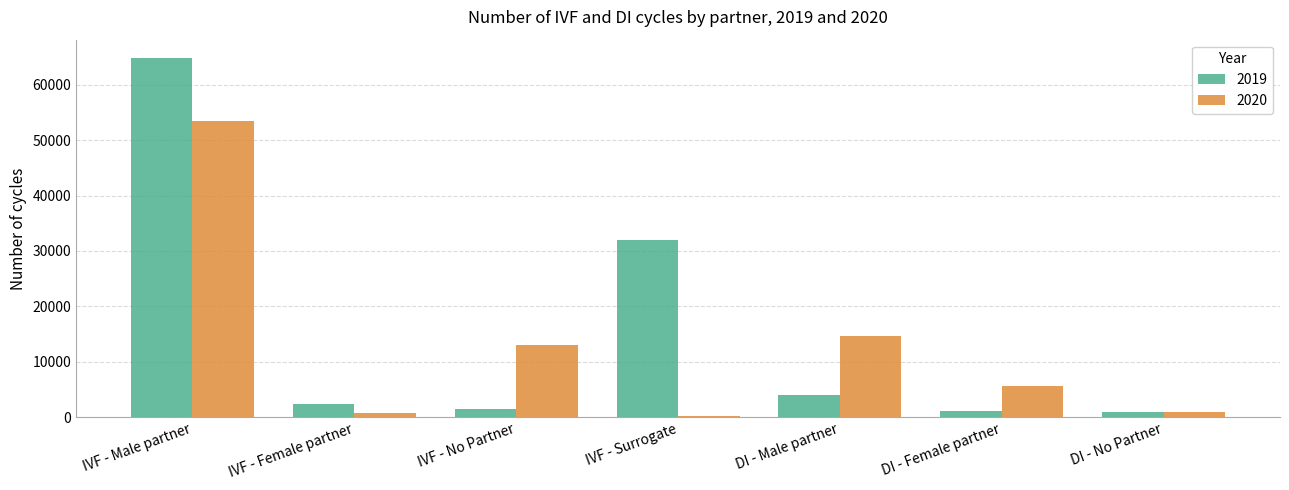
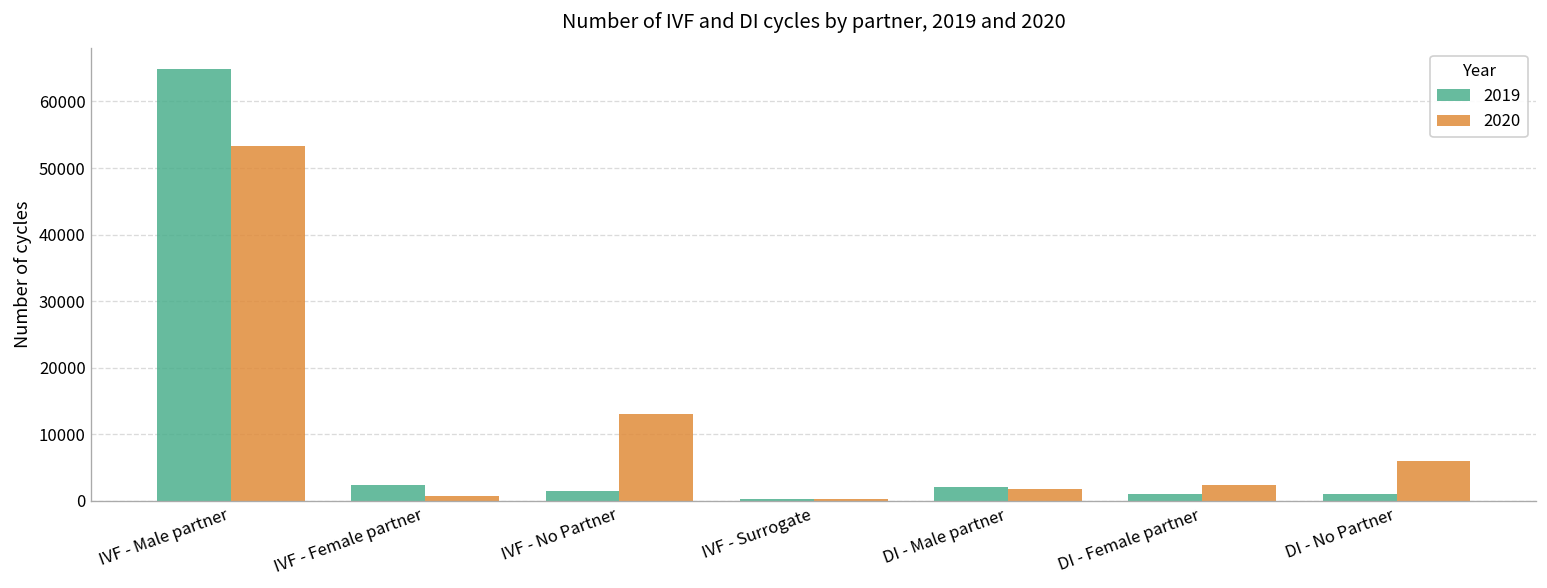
2019, IVF - Surrogate: 32000 -> 0
2019, DI - Male partner: 4000 -> 2000
2020, DI - Male partner: 15000 -> 2000
2020, DI - Female partner: 6000 -> 2000
2020, DI - No Partner: 1000 -> 6000
